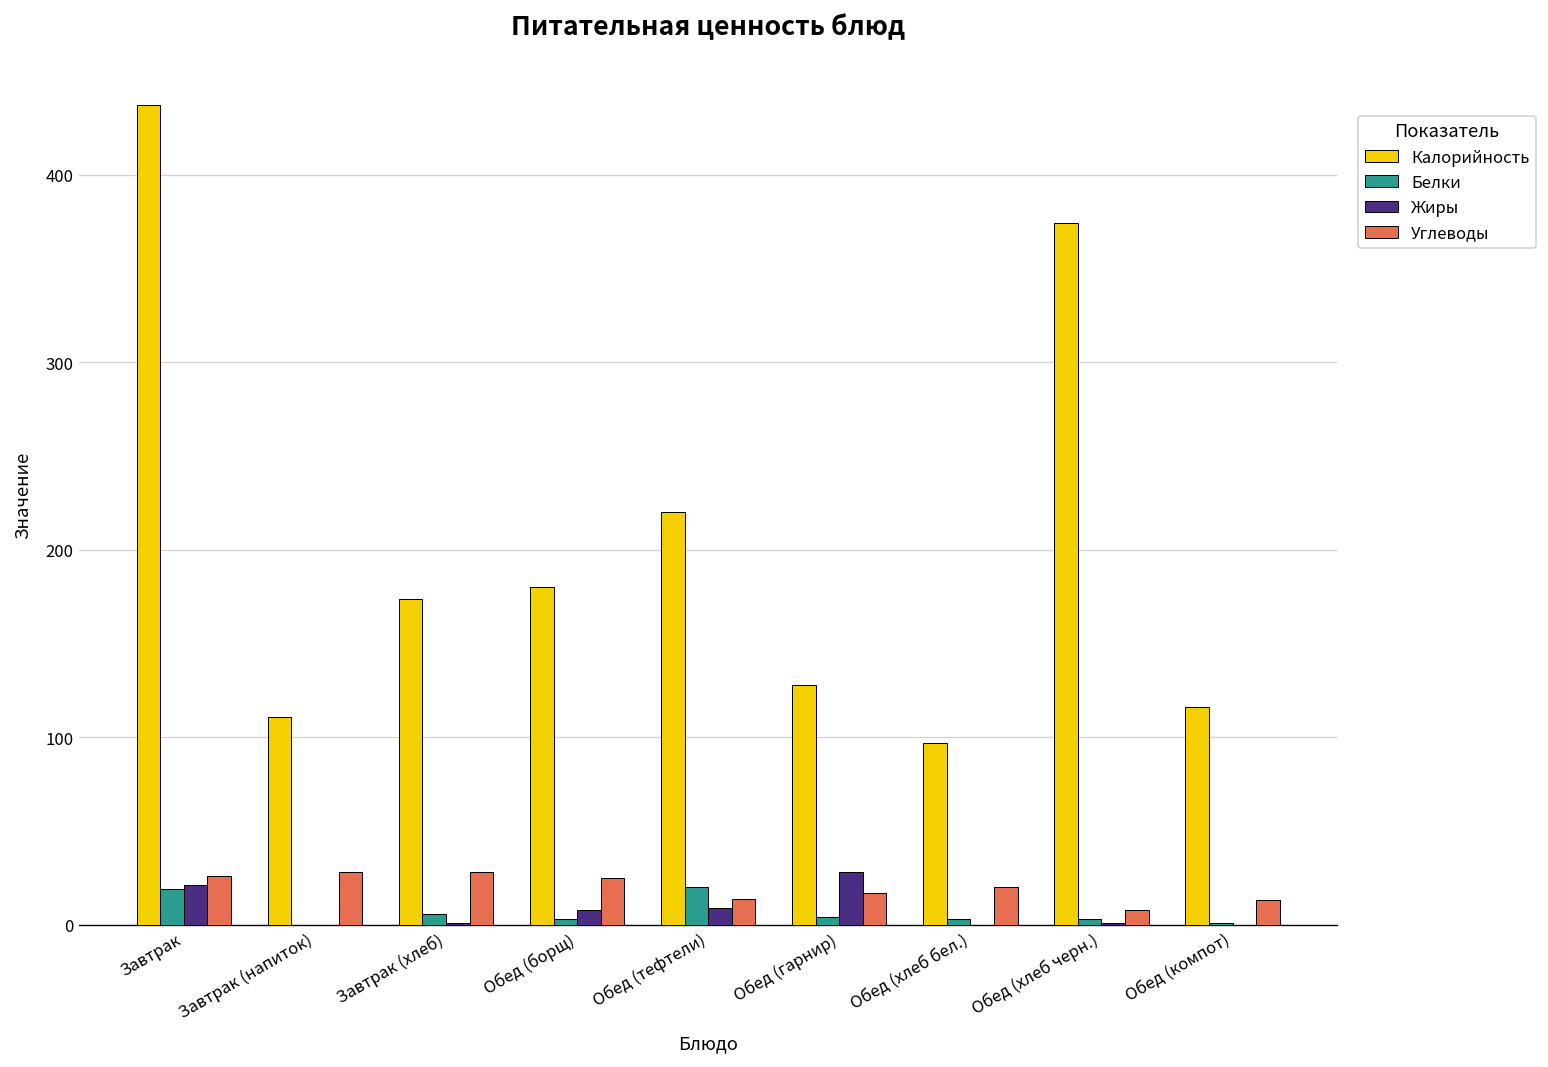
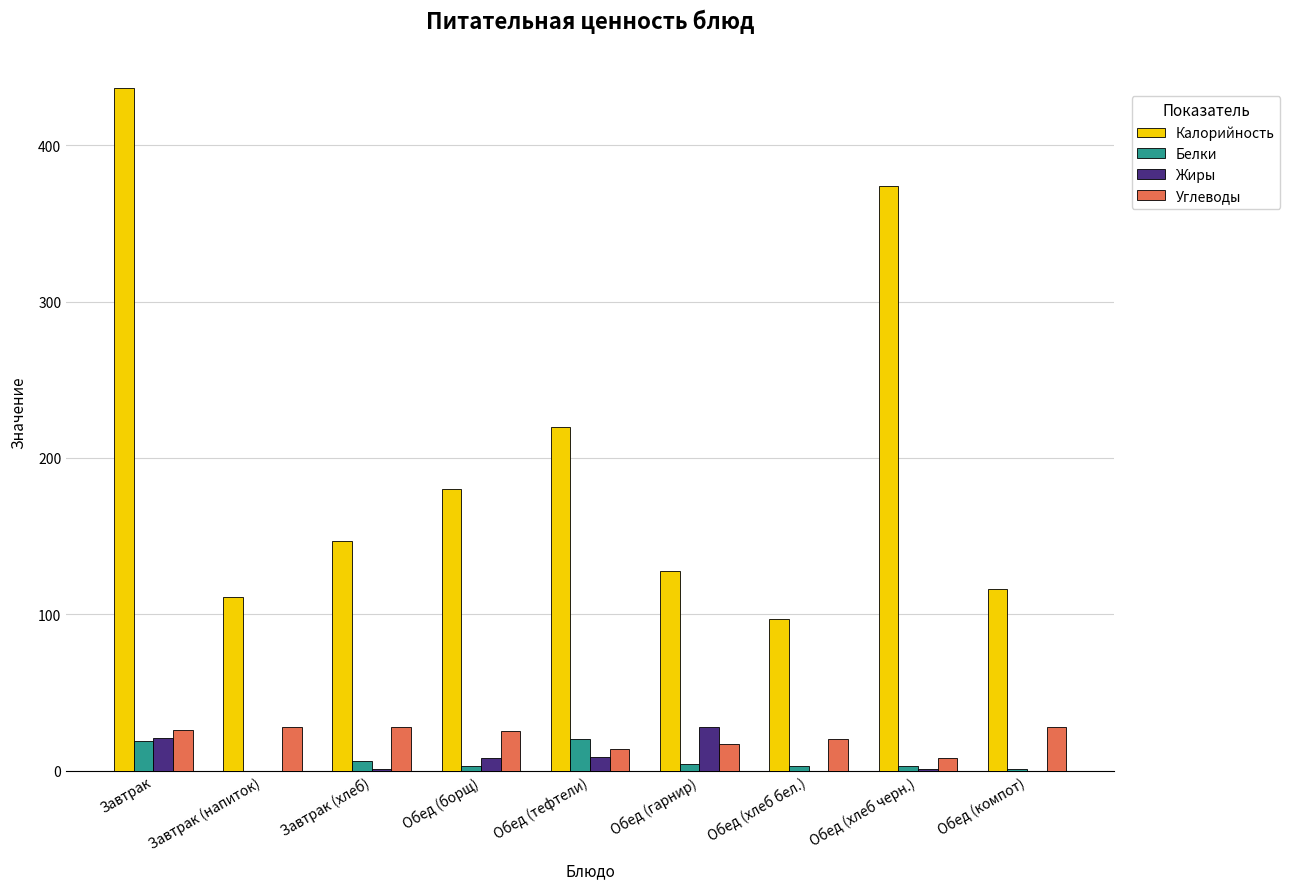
Калорийность, Завтрак (хлеб): 174 -> 147
Углеводы, Обед (компот): 13 -> 28
